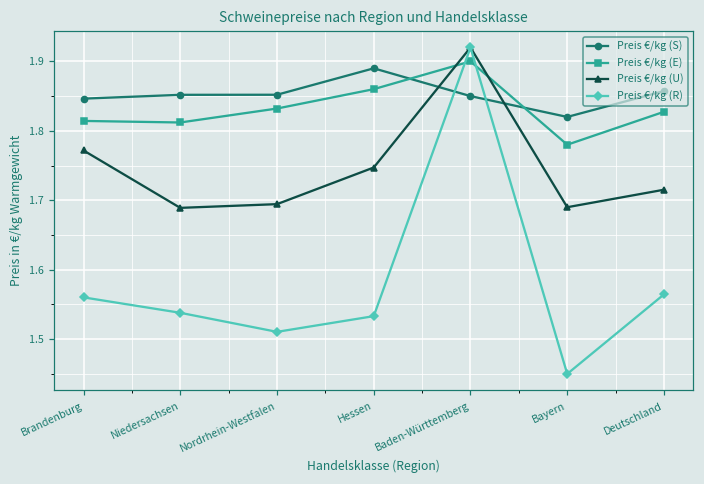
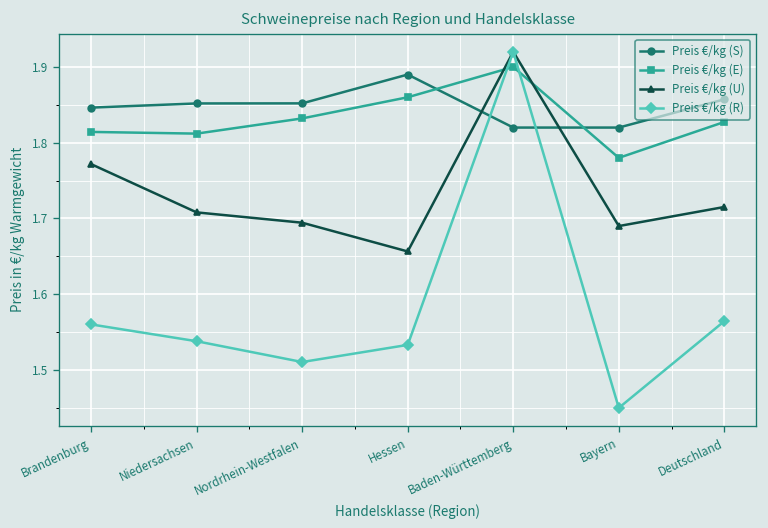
Preis €/kg (U), Niedersachsen: 1.69 -> 1.71
Preis €/kg (U), Hessen: 1.75 -> 1.66
Preis €/kg (S), Baden-Württemberg: 1.85 -> 1.82
